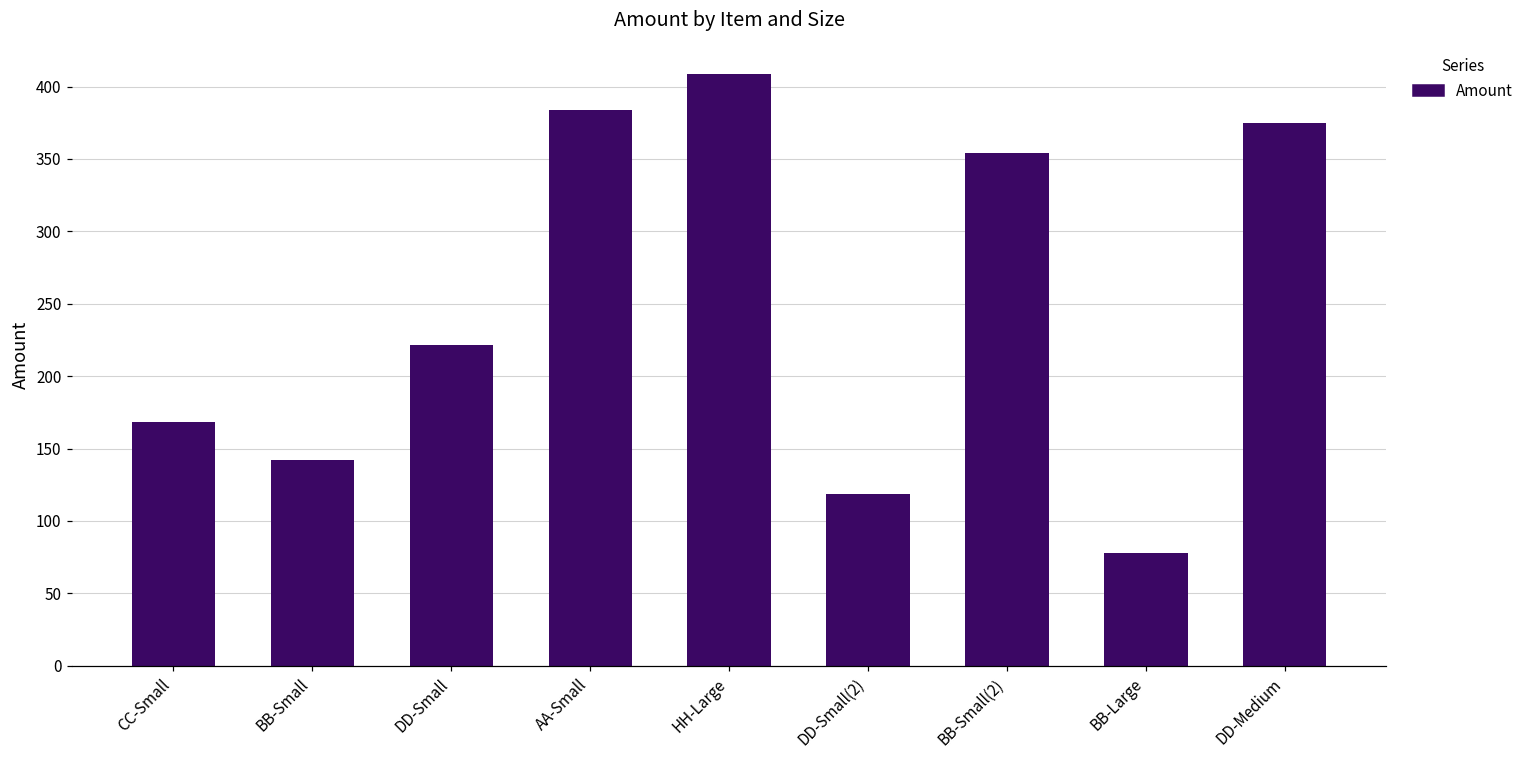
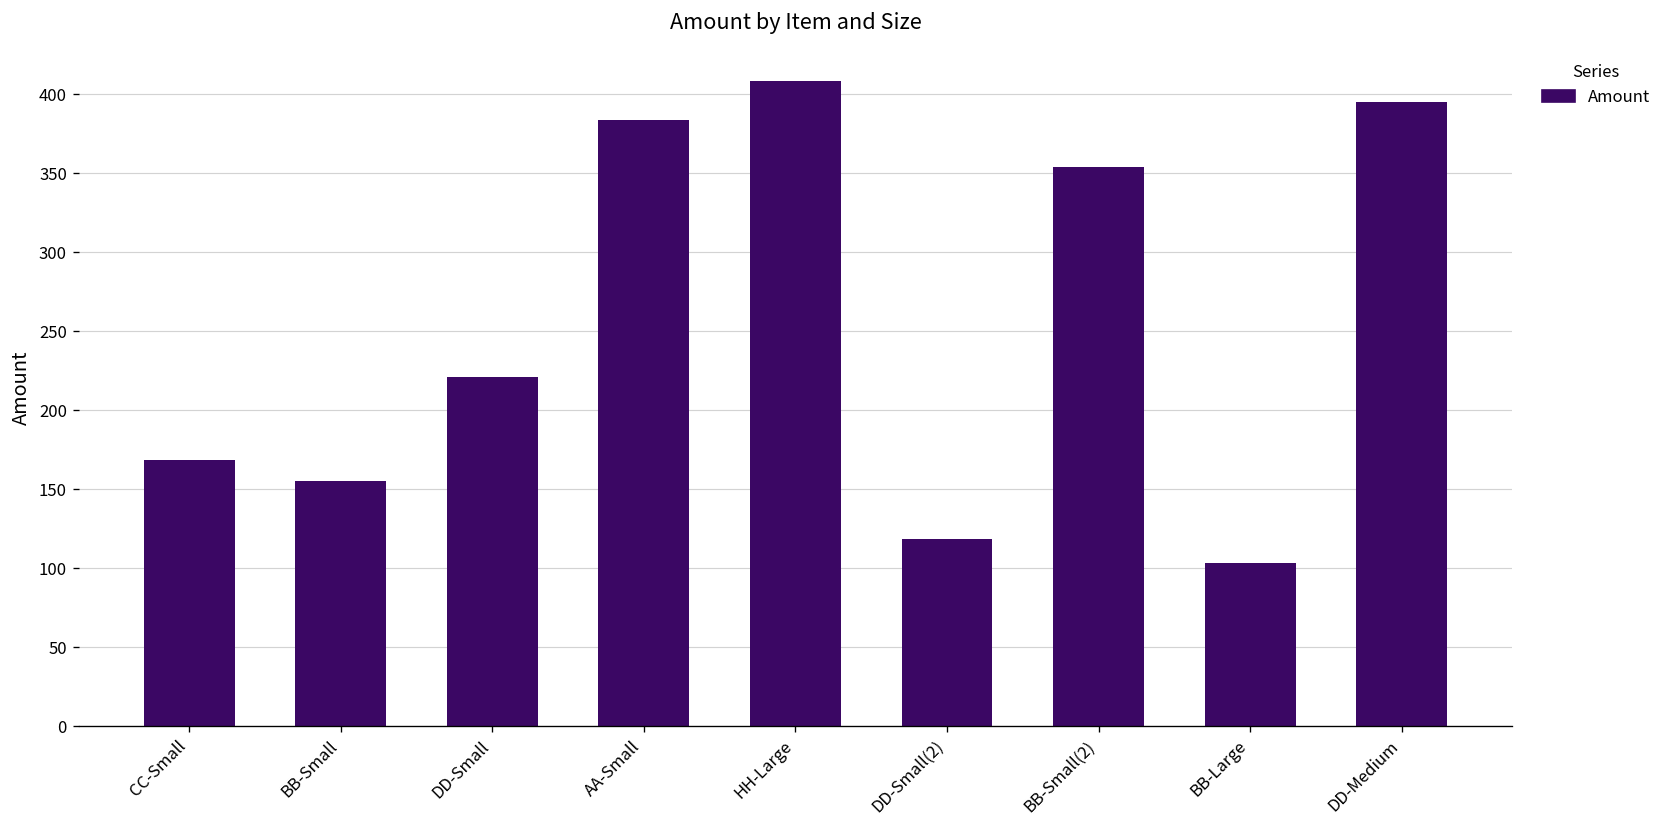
BB-Small: 142 -> 155
BB-Large: 78 -> 104
DD-Medium: 375 -> 395
